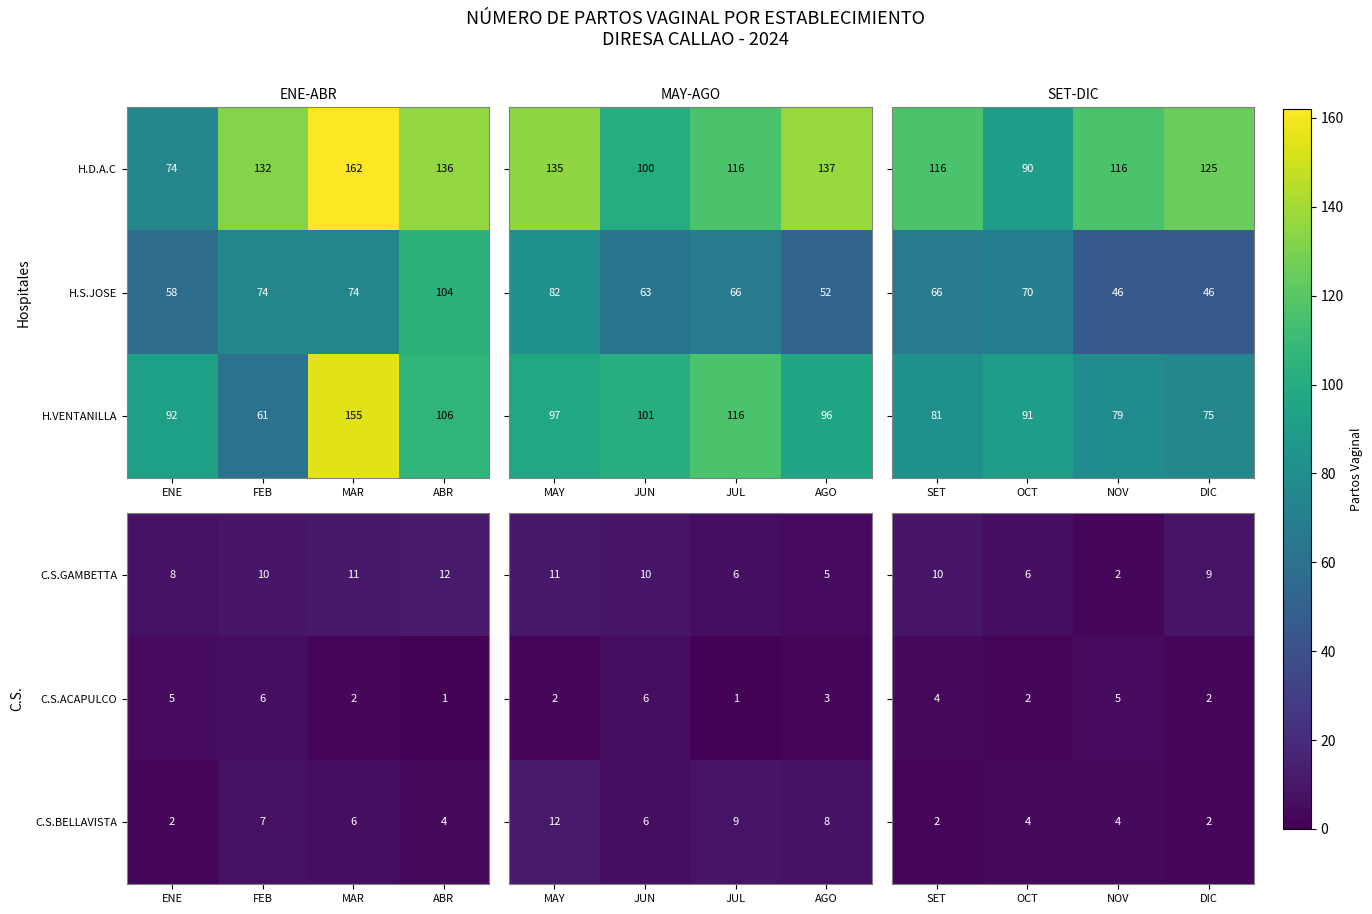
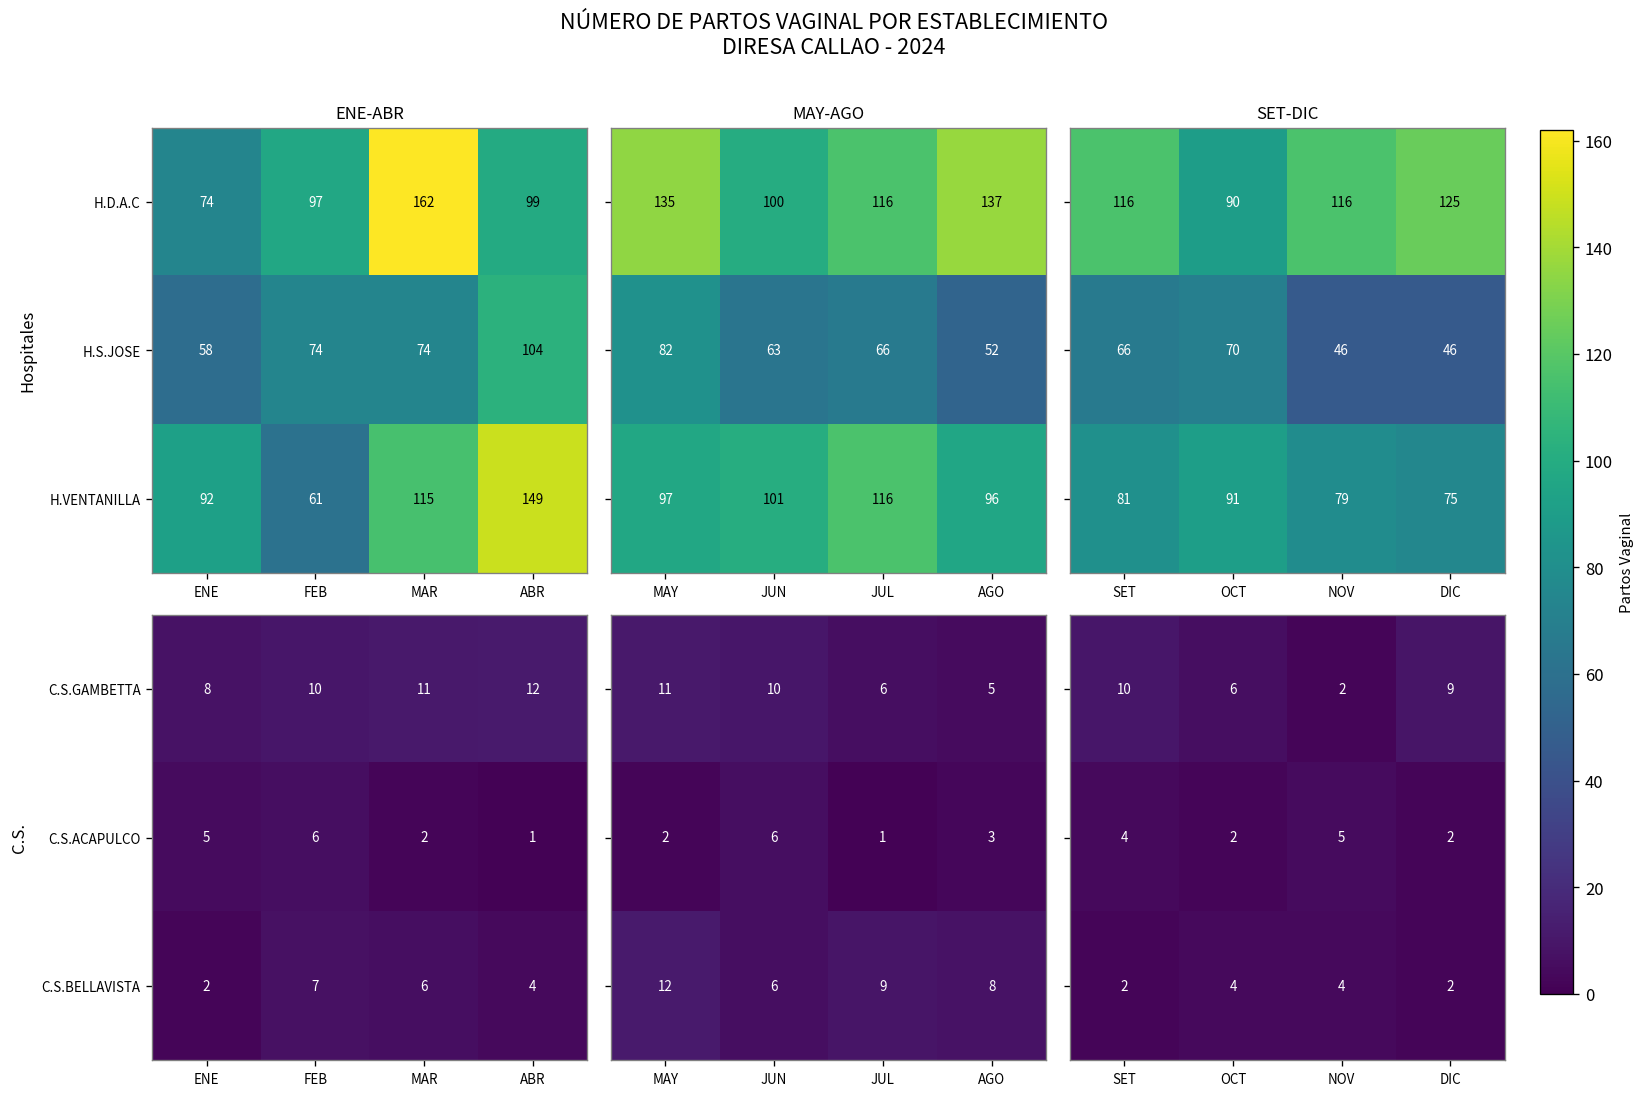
ENE-ABR, H.D.A.C, FEB: 132 -> 97
ENE-ABR, H.D.A.C, ABR: 136 -> 99
ENE-ABR, H.VENTANILLA, MAR: 155 -> 115
ENE-ABR, H.VENTANILLA, ABR: 106 -> 149
